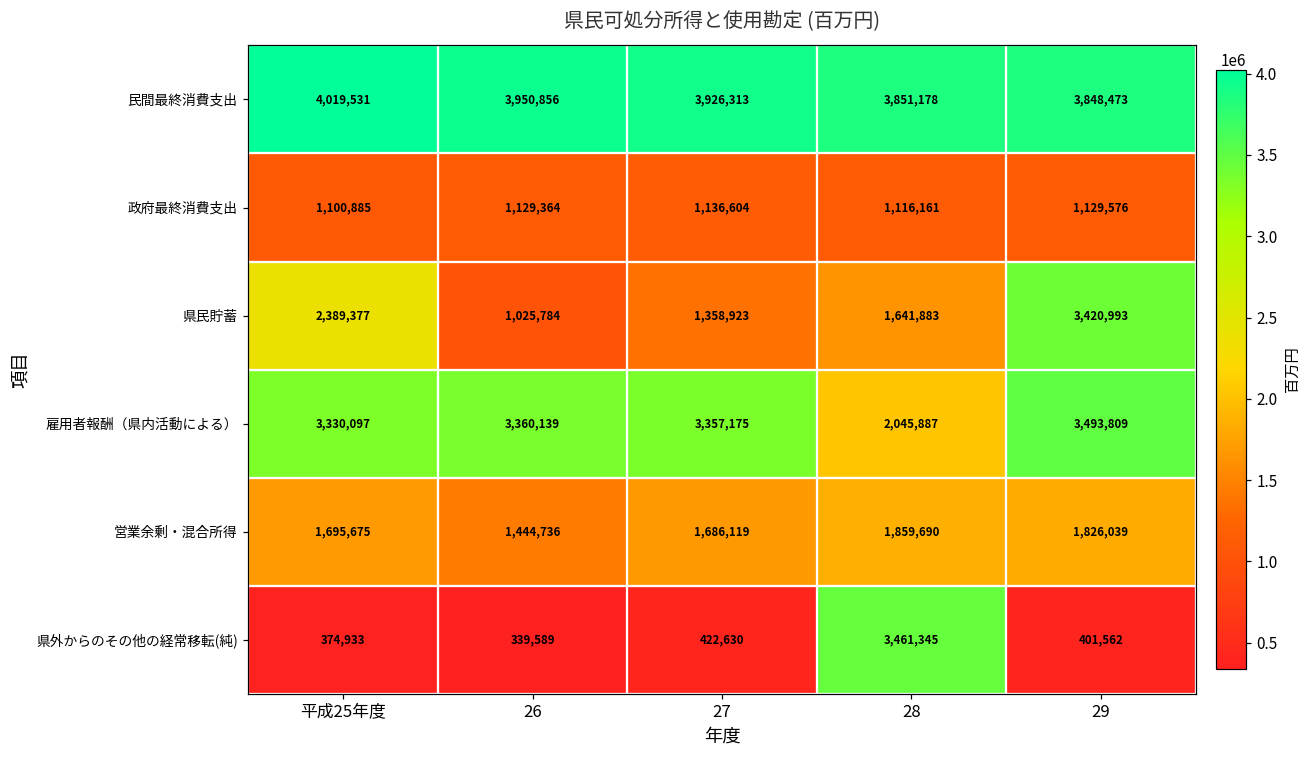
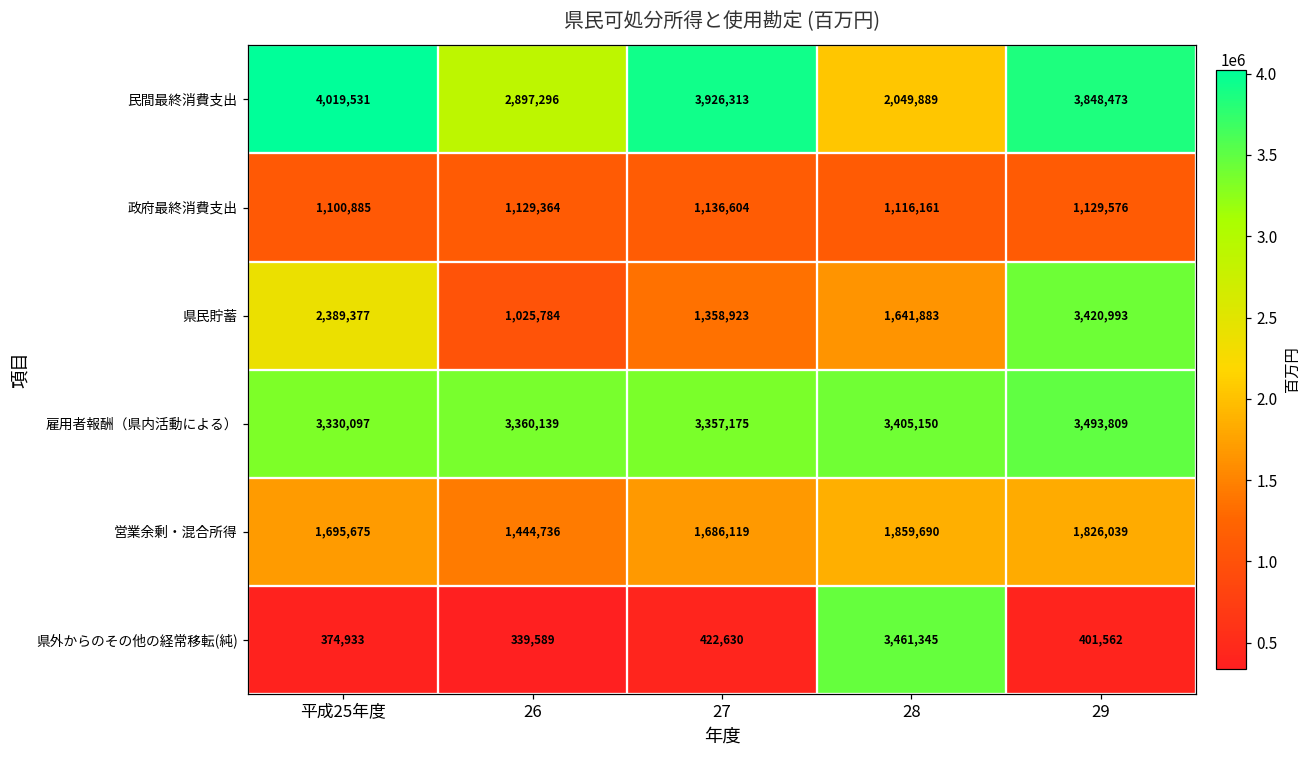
民間最終消費支出, 26: 3,950,856 -> 2,897,296
民間最終消費支出, 28: 3,851,178 -> 2,049,889
雇用者報酬（県内活動による）, 28: 2,045,887 -> 3,405,150
